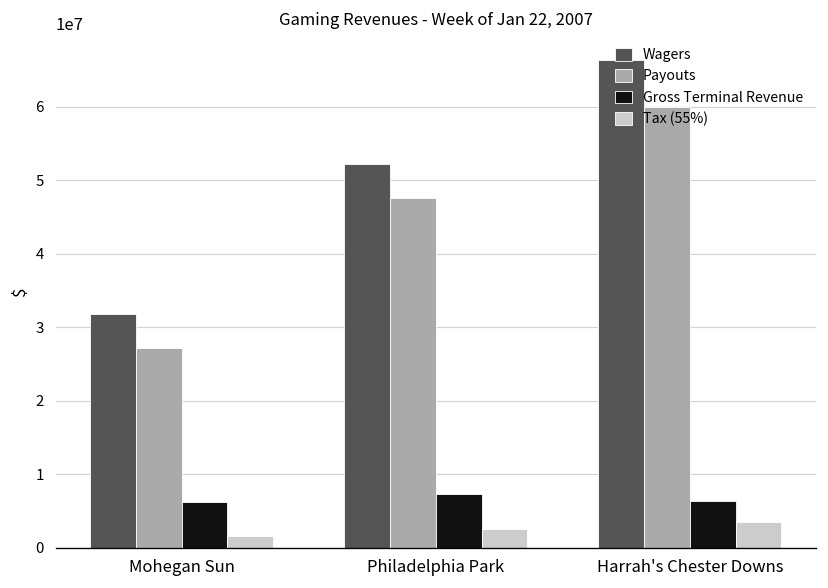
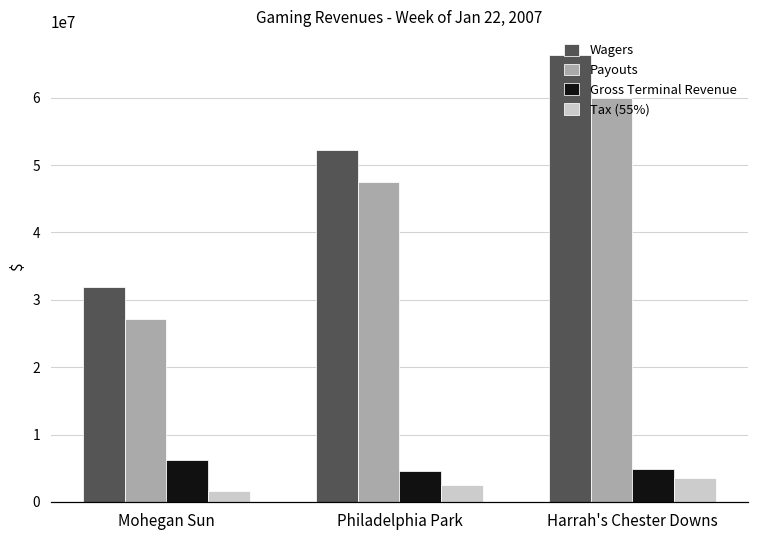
Gross Terminal Revenue, Philadelphia Park: 7000000 -> 5000000
Gross Terminal Revenue, Harrah's Chester Downs: 6000000 -> 5000000
